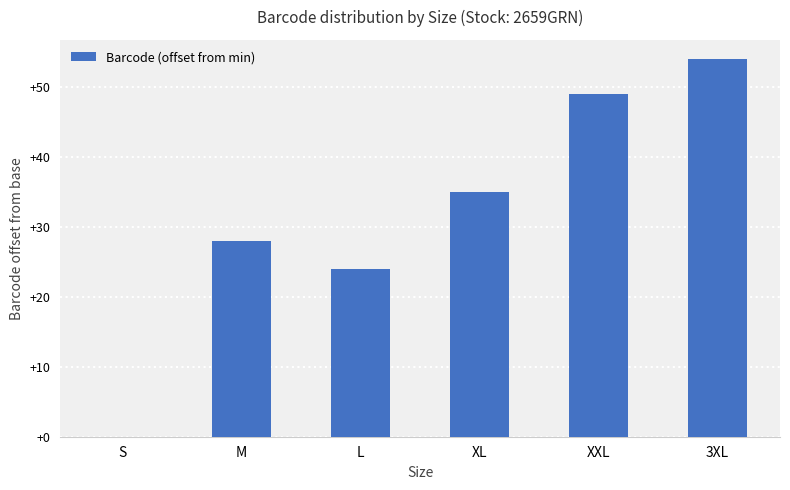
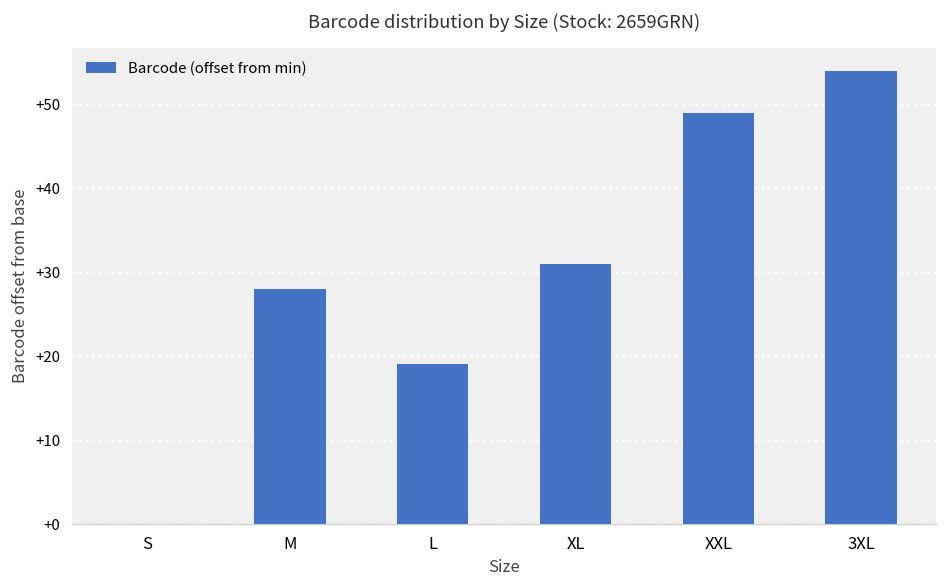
L: +24 -> +19
XL: +35 -> +31
